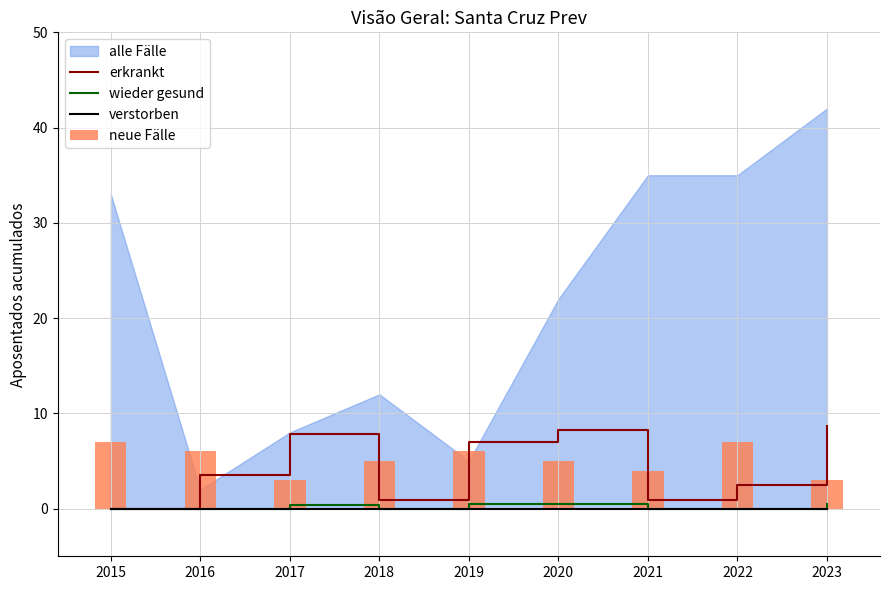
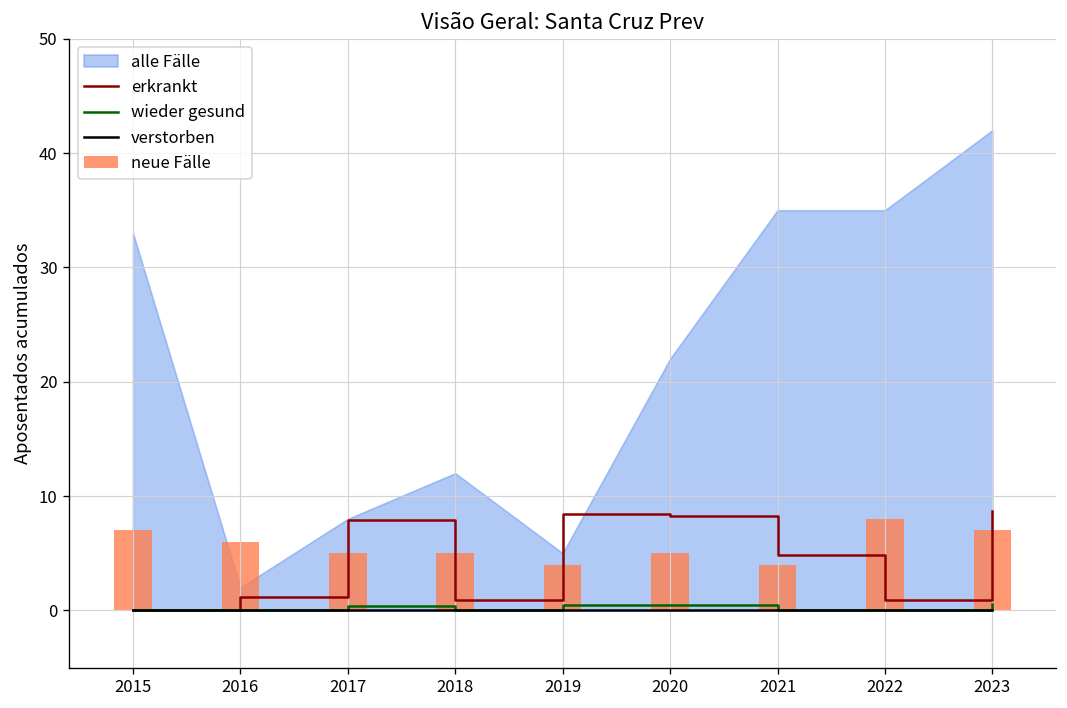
erkrankt, 2016: 3 -> 1
neue Fälle, 2017: 3 -> 5
erkrankt, 2019: 7 -> 8
neue Fälle, 2019: 6 -> 4
erkrankt, 2021: 1 -> 5
erkrankt, 2022: 2 -> 1
neue Fälle, 2022: 7 -> 8
neue Fälle, 2023: 3 -> 7
